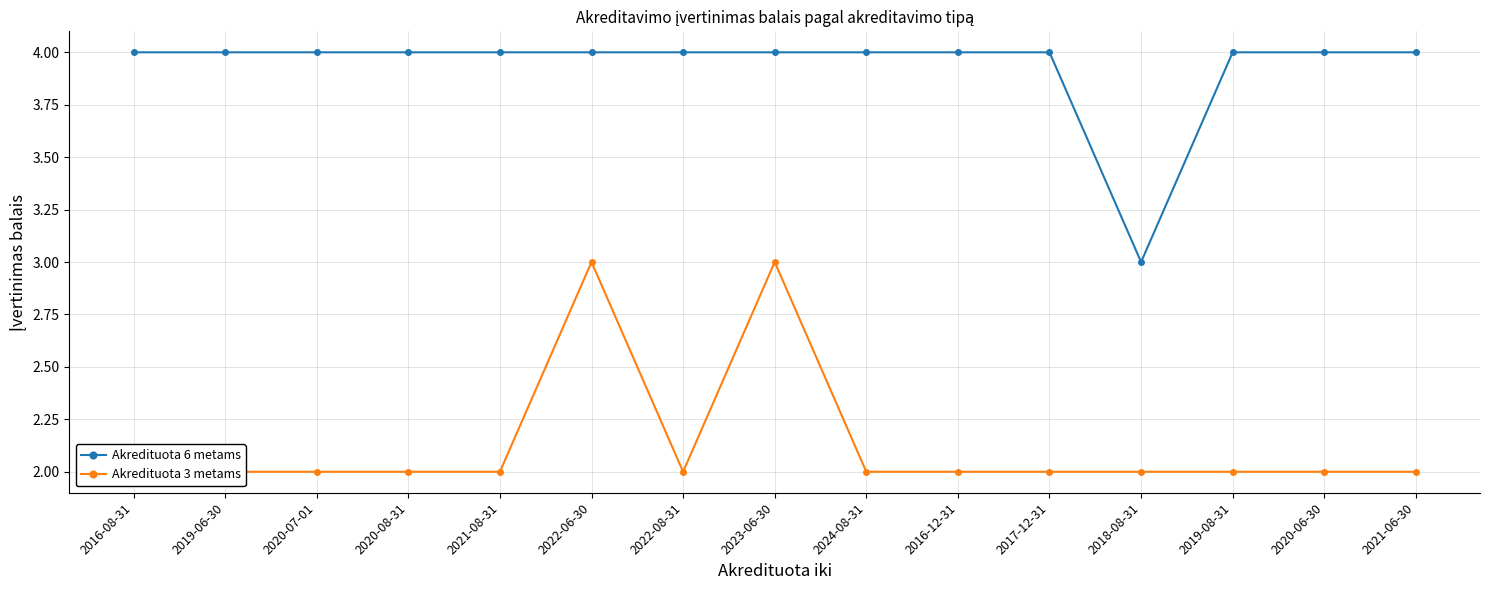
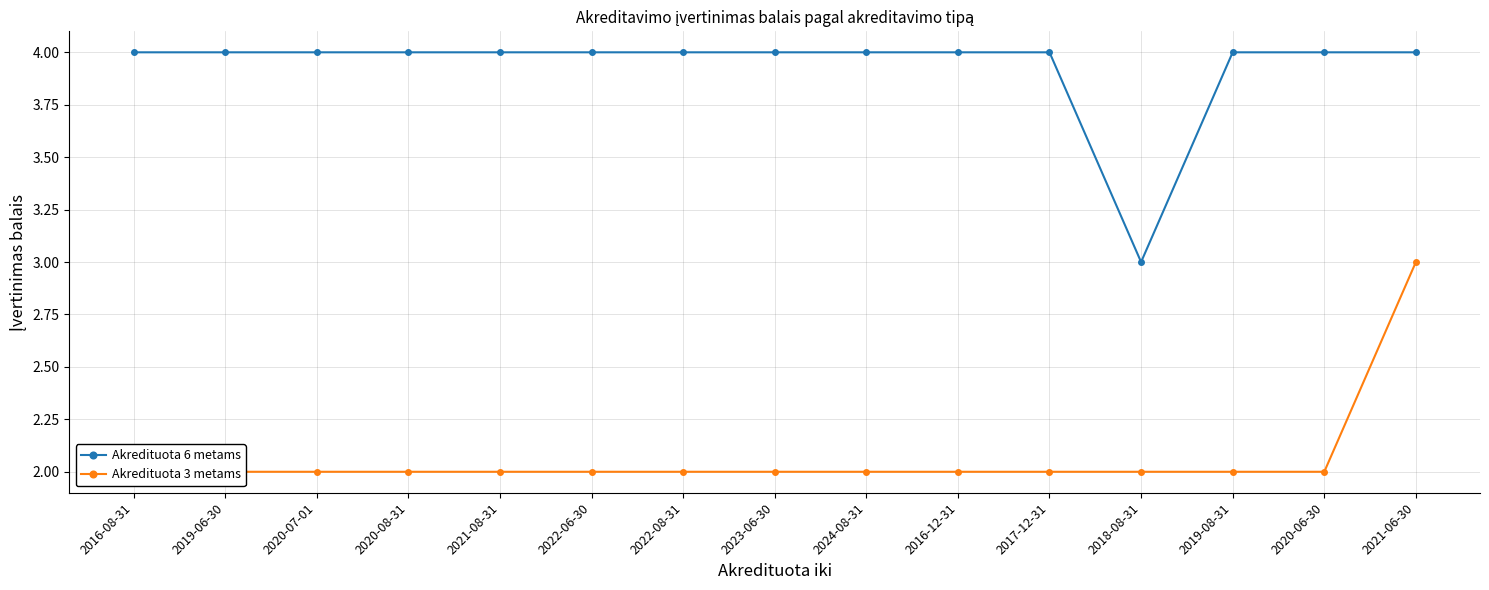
Akredituota 3 metams, 2022-06-30: 3 -> 2
Akredituota 3 metams, 2023-06-30: 3 -> 2
Akredituota 3 metams, 2021-06-30: 2 -> 3
